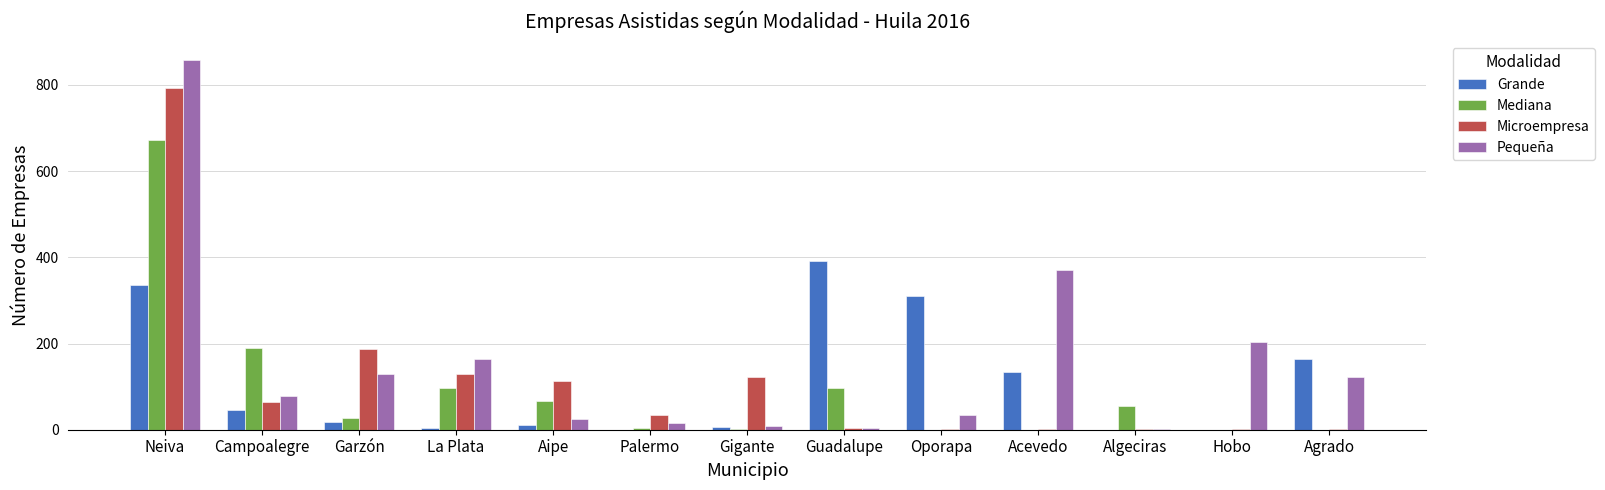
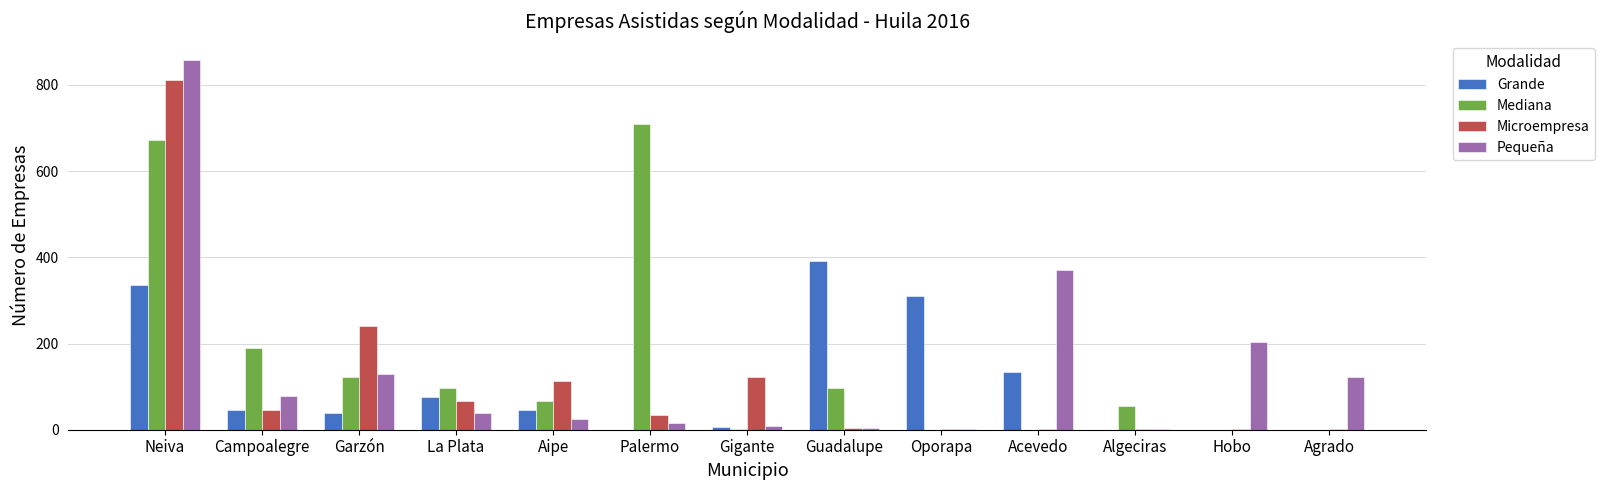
Microempresa, Neiva: 790 -> 810
Microempresa, Campoalegre: 70 -> 50
Grande, Garzón: 20 -> 40
Mediana, Garzón: 30 -> 120
Microempresa, Garzón: 190 -> 240
Grande, La Plata: 0 -> 80
Microempresa, La Plata: 130 -> 70
Pequeña, La Plata: 170 -> 40
Grande, Aipe: 10 -> 50
Mediana, Palermo: 10 -> 710
Pequeña, Oporapa: 30 -> 0
Grande, Agrado: 160 -> 0
